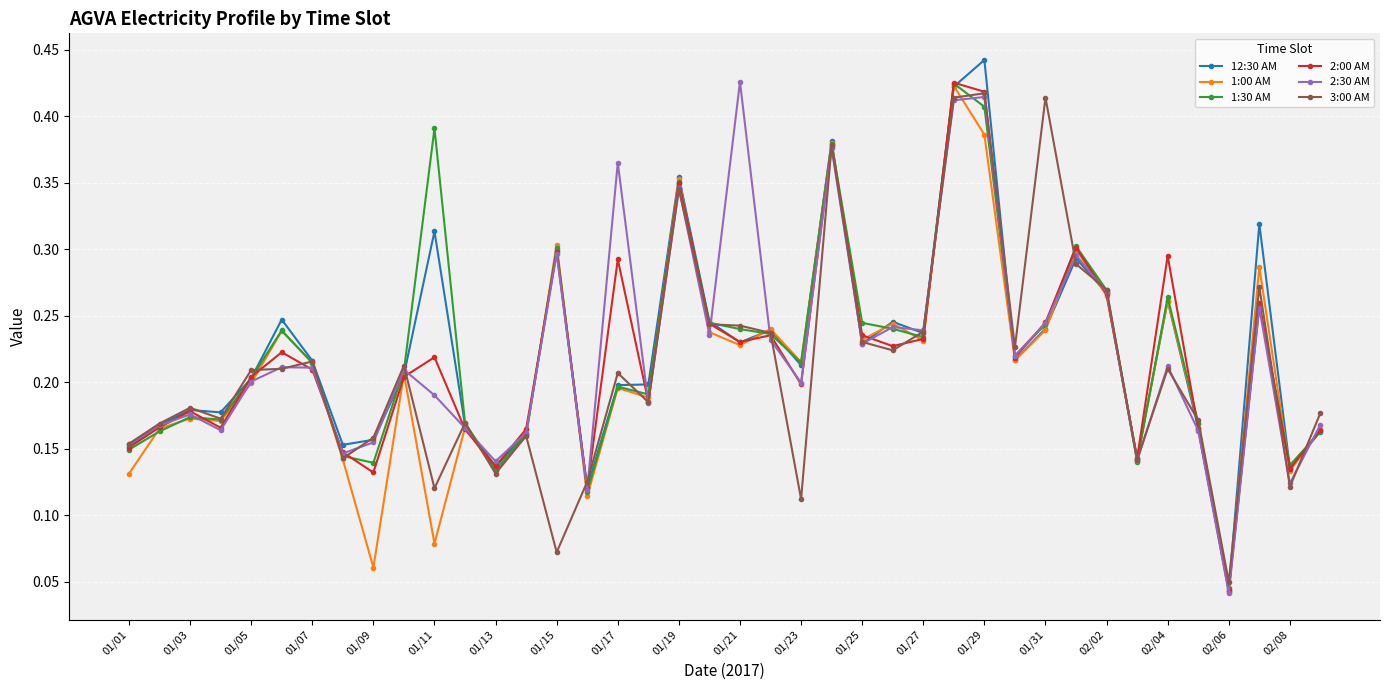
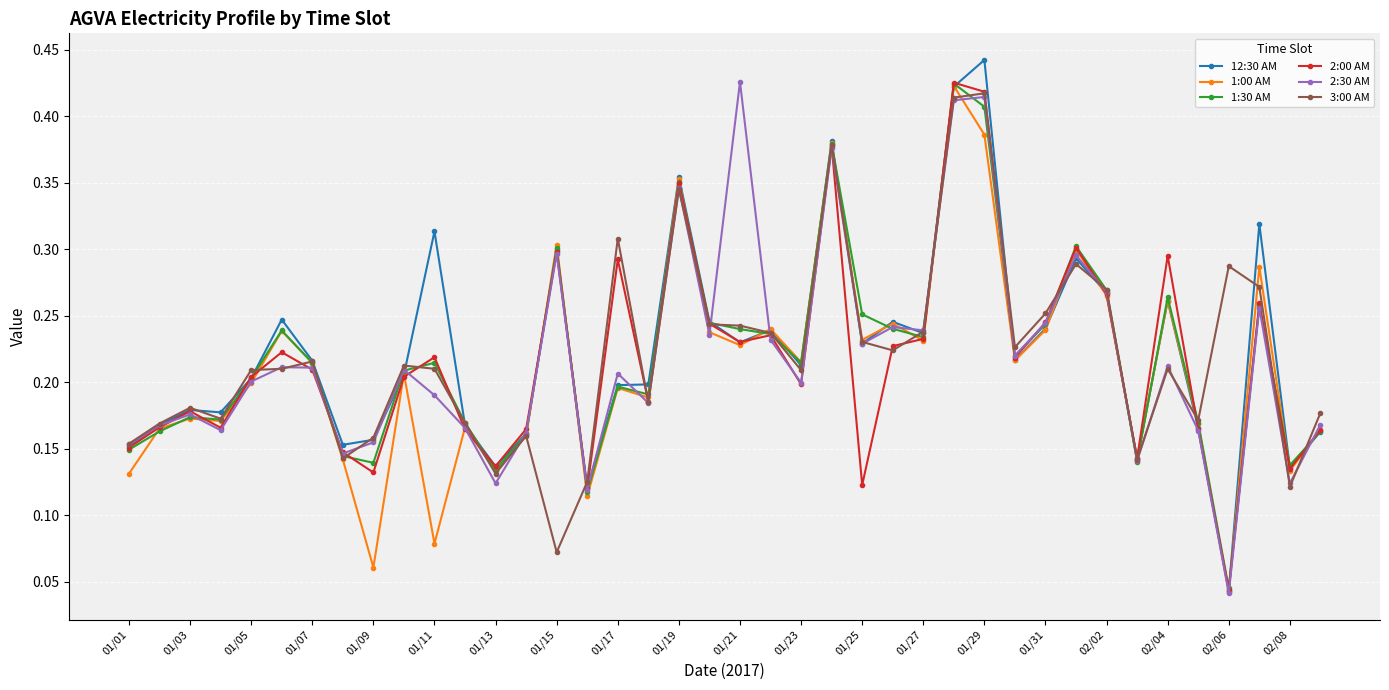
1:30 AM, 01/11: 0.391 -> 0.215
3:00 AM, 01/11: 0.120 -> 0.210
2:30 AM, 01/13: 0.140 -> 0.124
2:30 AM, 01/17: 0.365 -> 0.206
3:00 AM, 01/17: 0.207 -> 0.308
3:00 AM, 01/23: 0.112 -> 0.209
1:30 AM, 01/25: 0.245 -> 0.251
2:00 AM, 01/25: 0.235 -> 0.123
3:00 AM, 01/31: 0.414 -> 0.252
3:00 AM, 02/06: 0.050 -> 0.287
